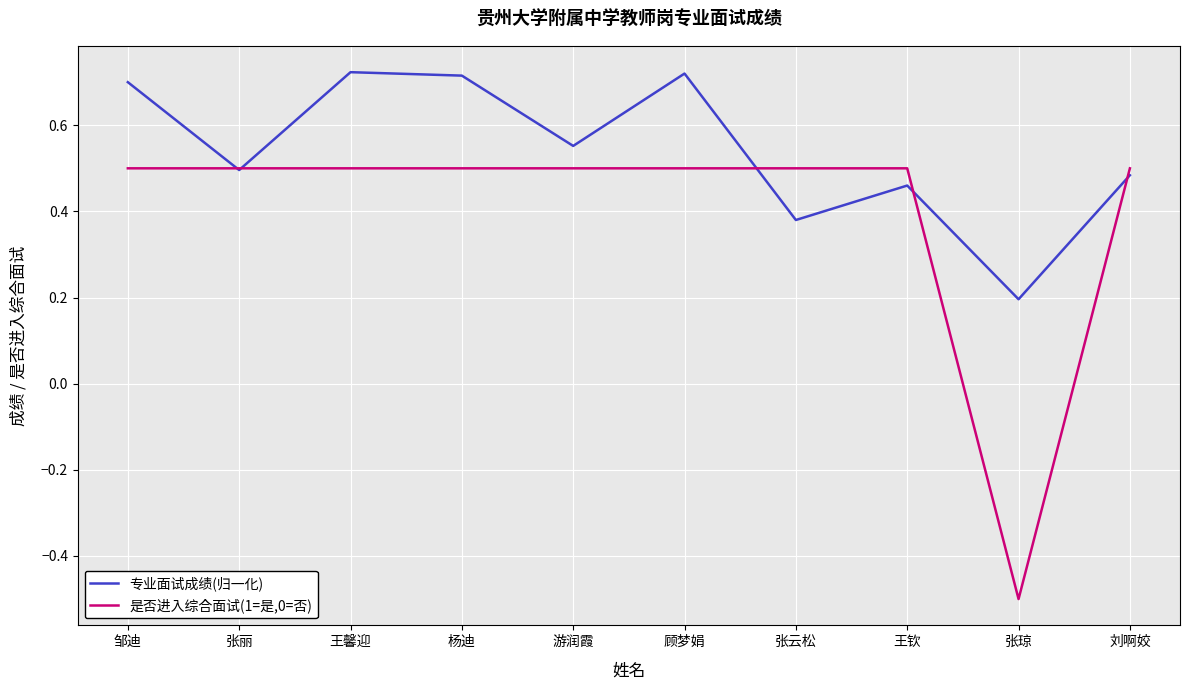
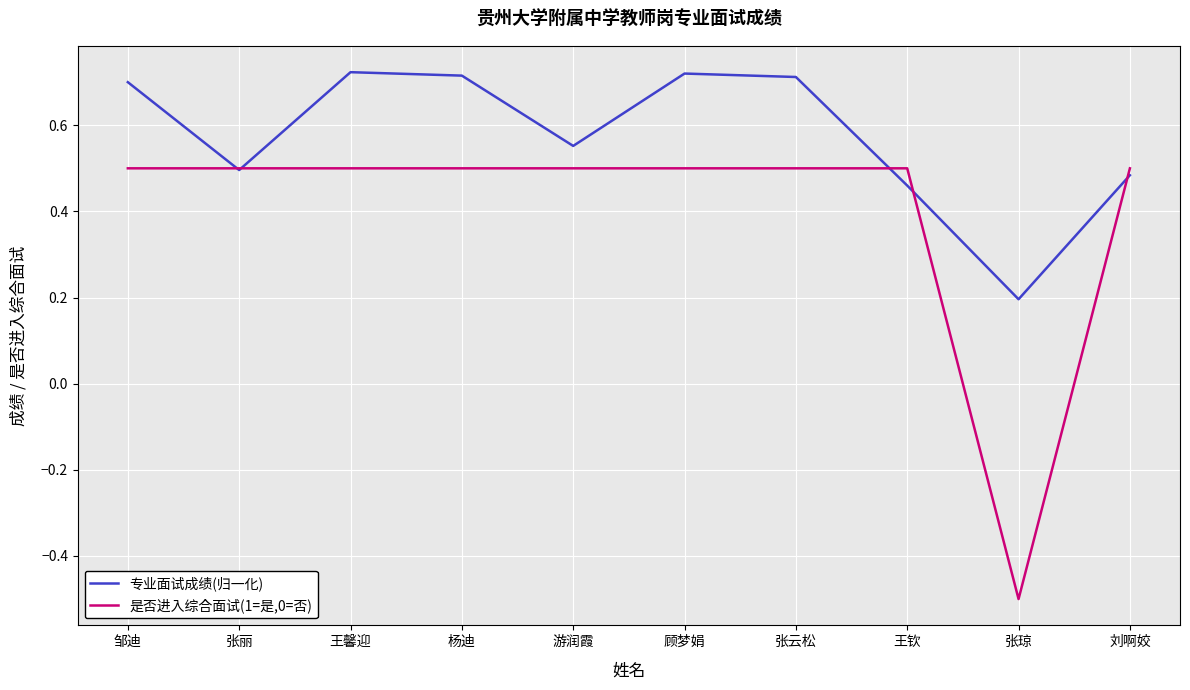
专业面试成绩(归一化), 张云松: 0.38 -> 0.71
